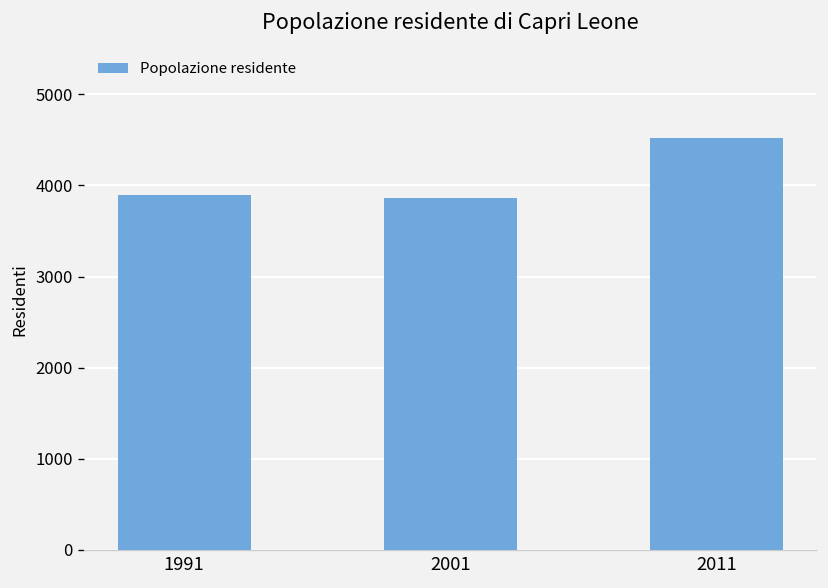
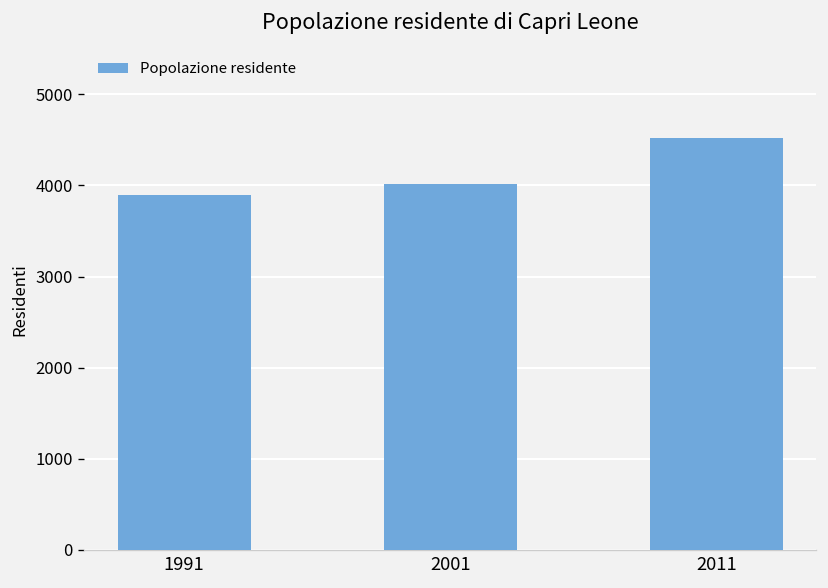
2001: 3900 -> 4000
